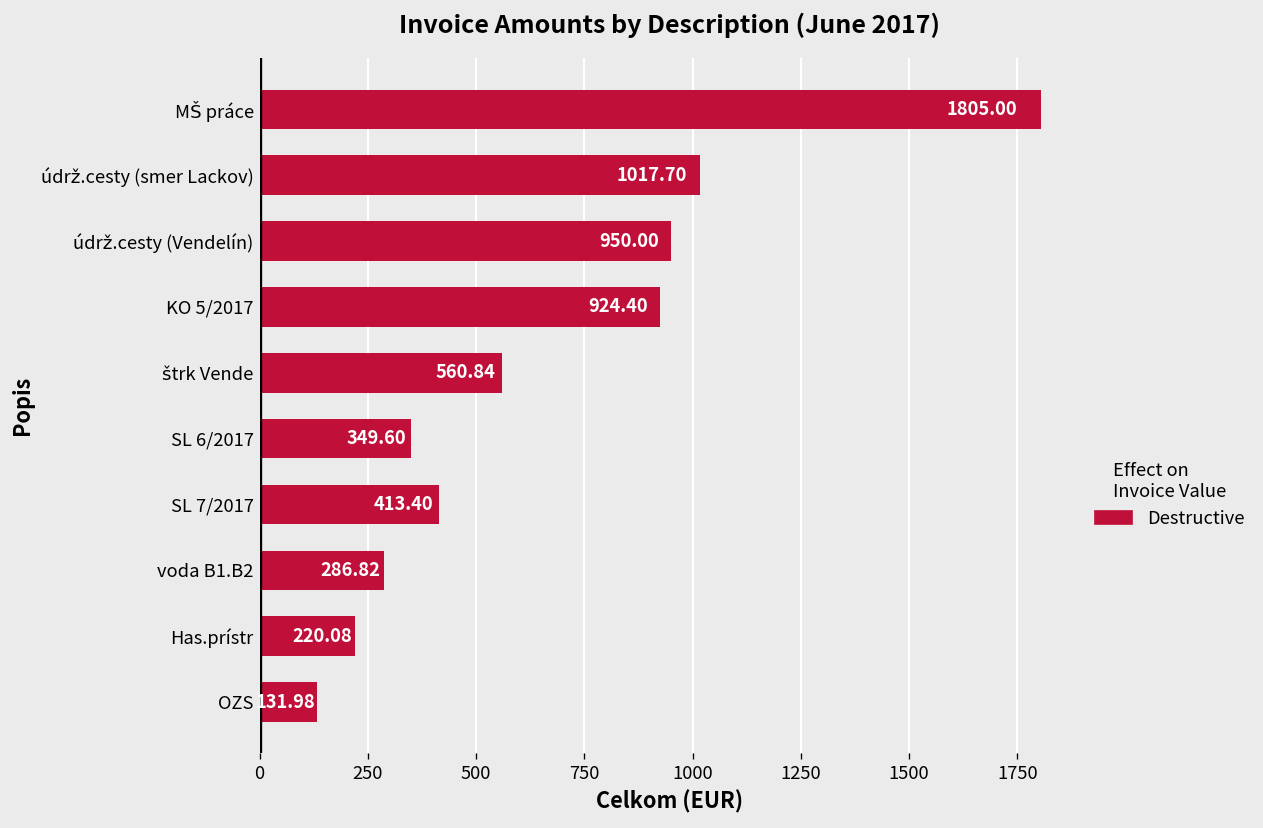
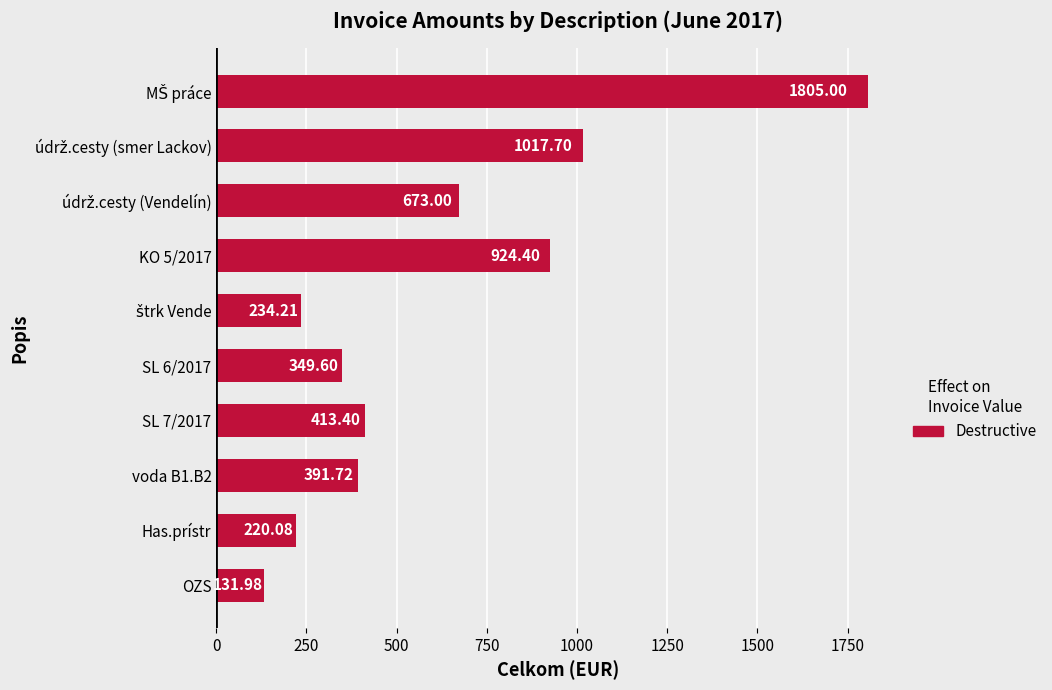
údrž.cesty (Vendelín): 950.00 -> 673.00
štrk Vende: 560.84 -> 234.21
voda B1.B2: 286.82 -> 391.72
